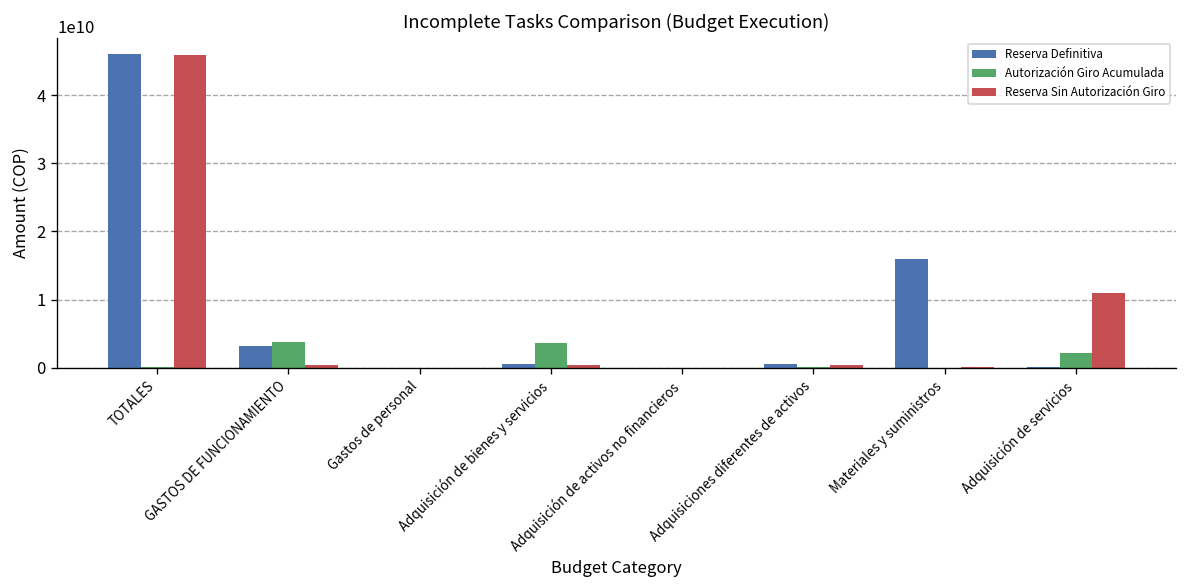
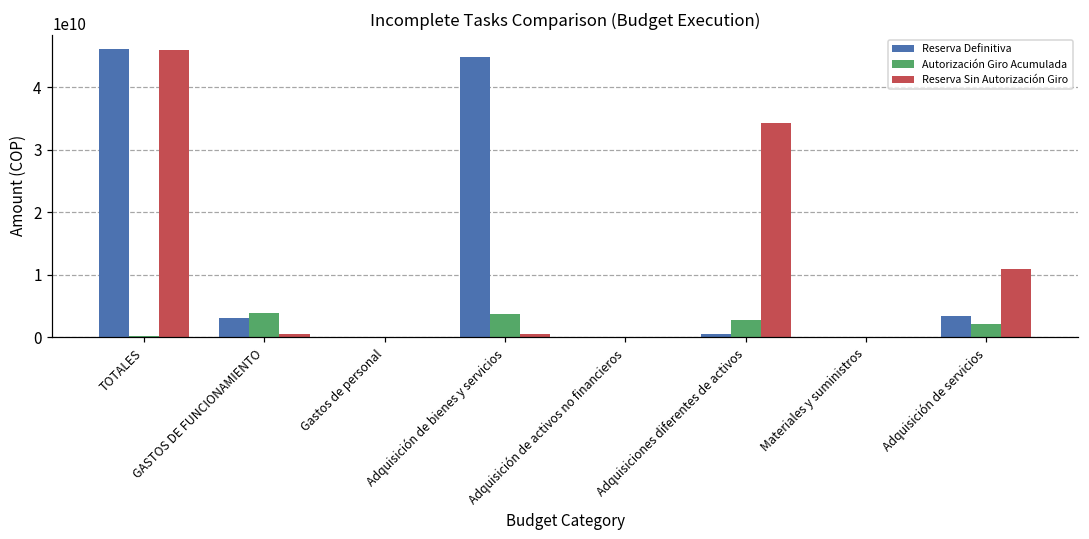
Reserva Definitiva, Adquisición de bienes y servicios: 0 -> 45000000000
Autorización Giro Acumulada, Adquisiciones diferentes de activos: 0 -> 3000000000
Reserva Sin Autorización Giro, Adquisiciones diferentes de activos: 0 -> 34000000000
Reserva Definitiva, Materiales y suministros: 16000000000 -> 0
Reserva Definitiva, Adquisición de servicios: 0 -> 3000000000
